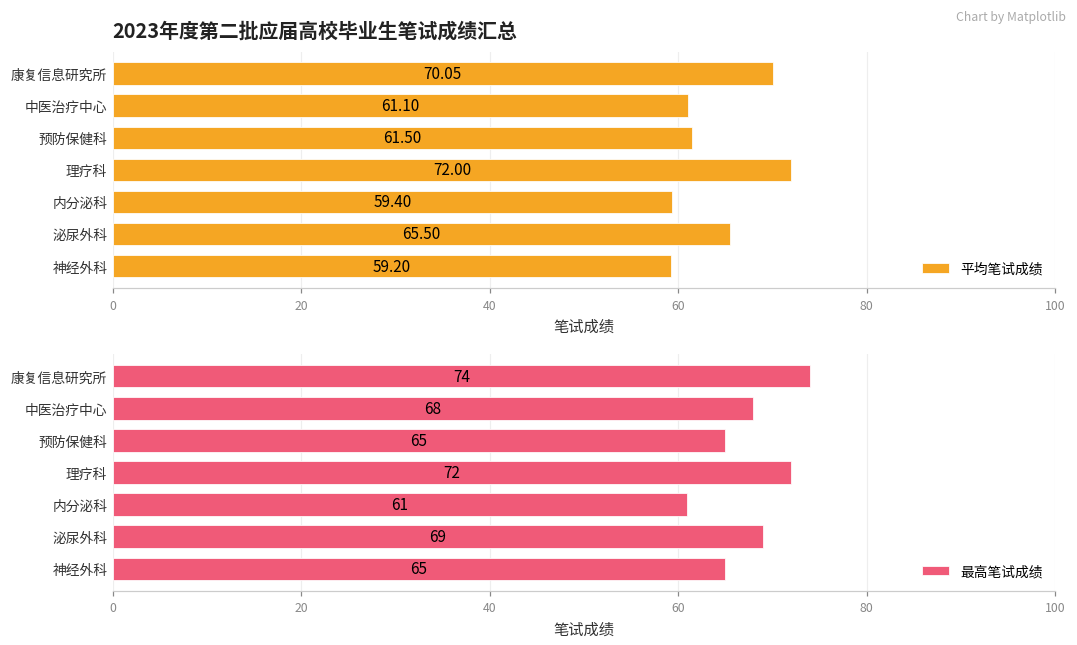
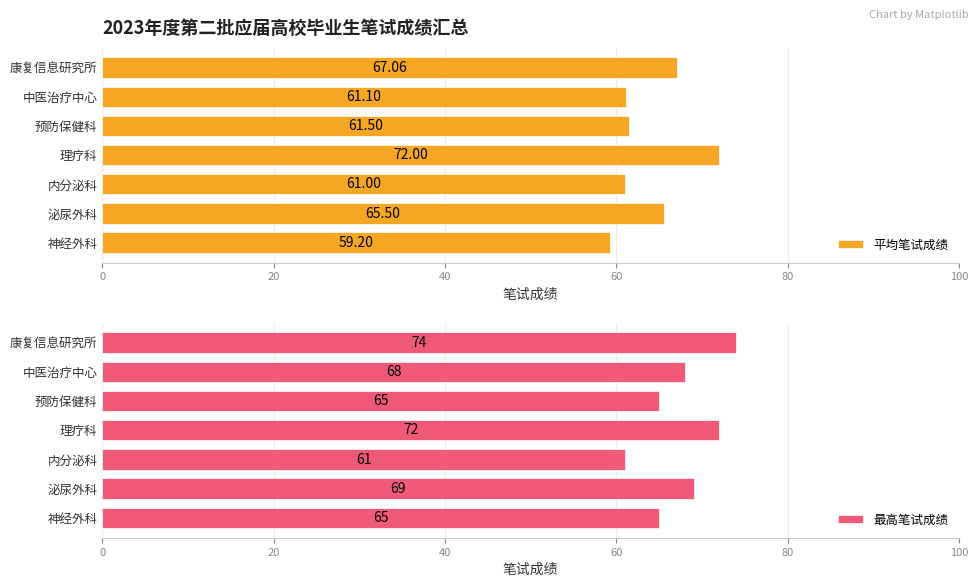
2023年度第二批应届高校毕业生笔试成绩汇总, 康复信息研究所: 70.05 -> 67.06
2023年度第二批应届高校毕业生笔试成绩汇总, 内分泌科: 59.40 -> 61.00
